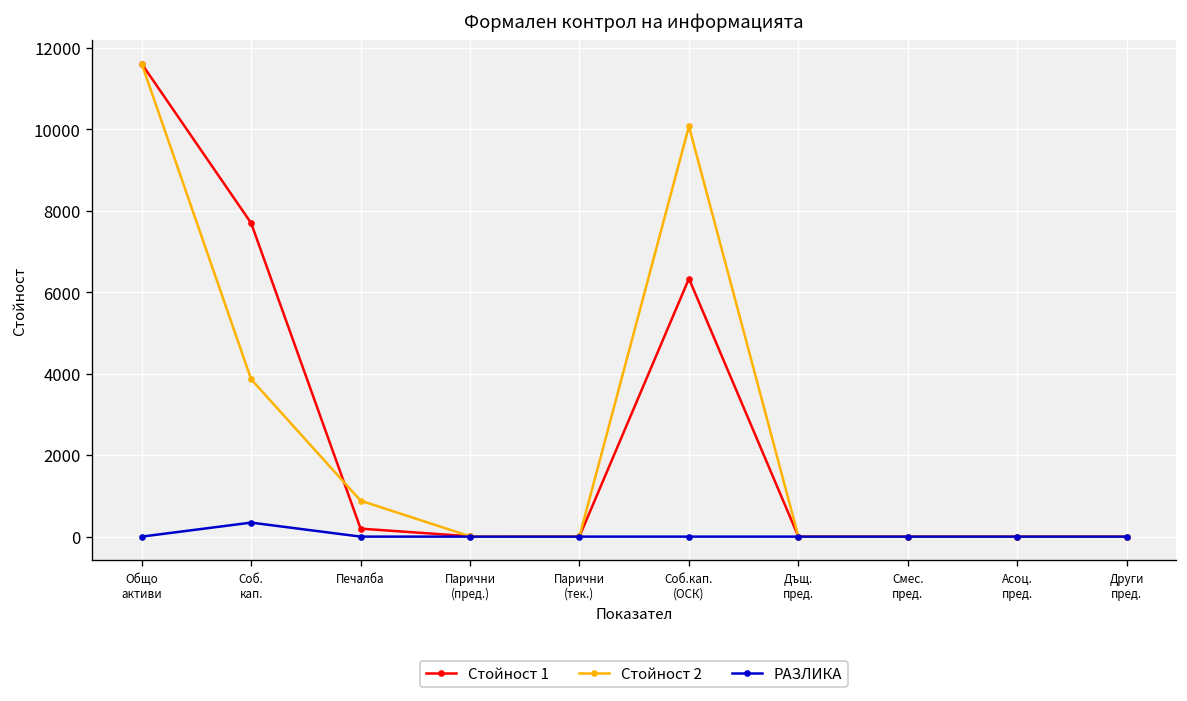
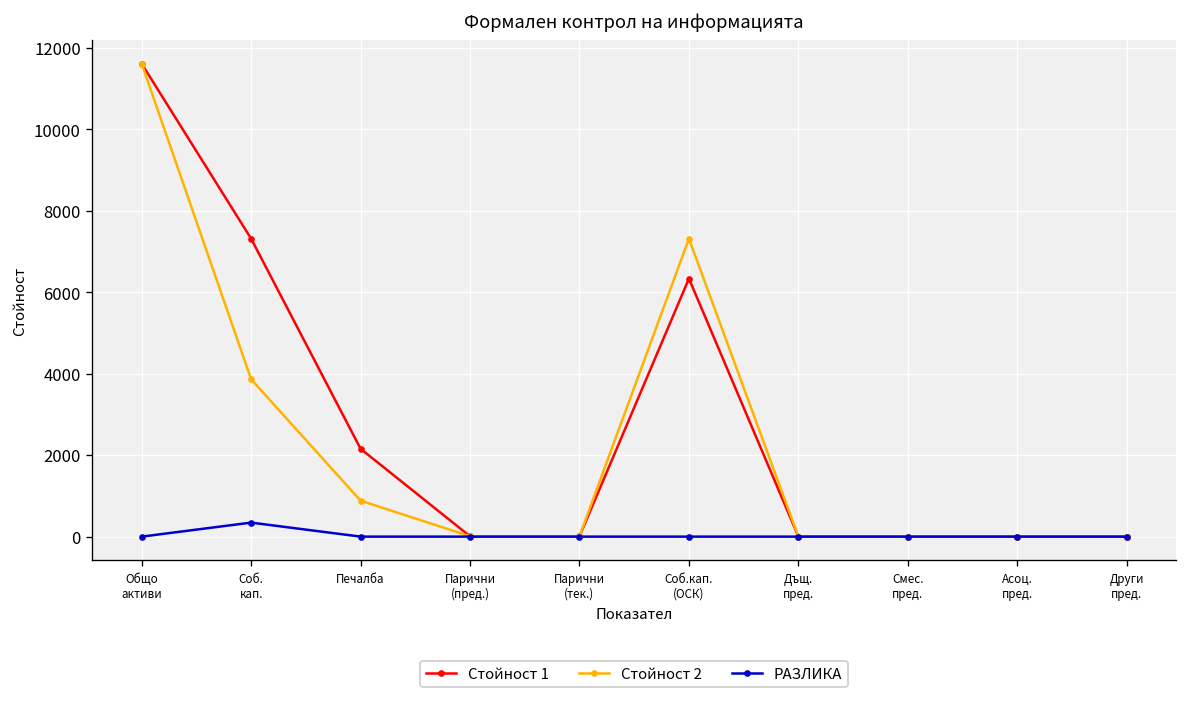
Стойност 1, Соб. кап.: 7700 -> 7300
Стойност 1, Печалба: 200 -> 2200
Стойност 2, Соб.кап. (ОСК): 10100 -> 7300
